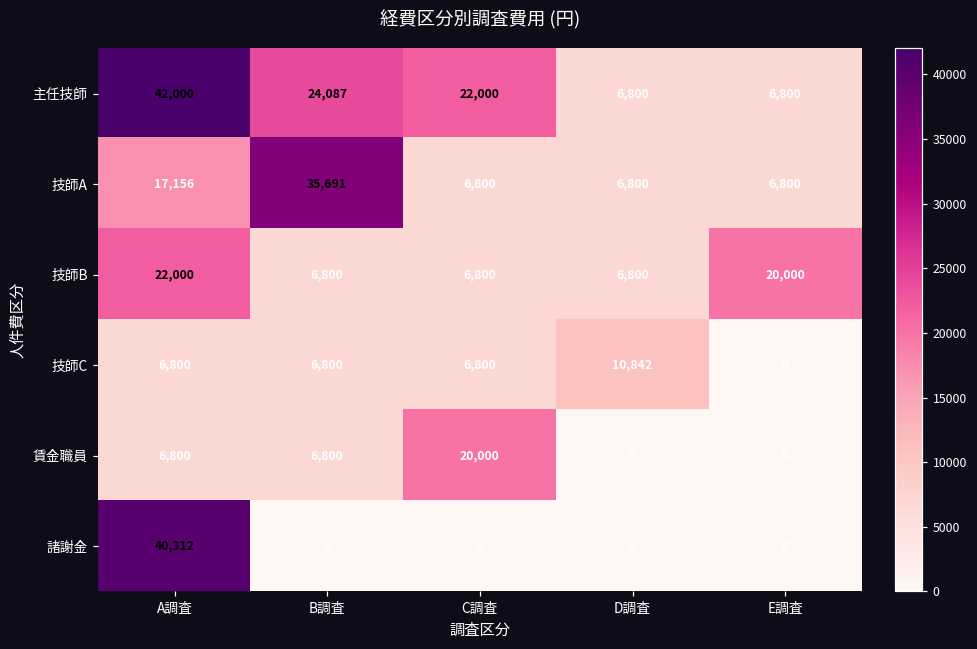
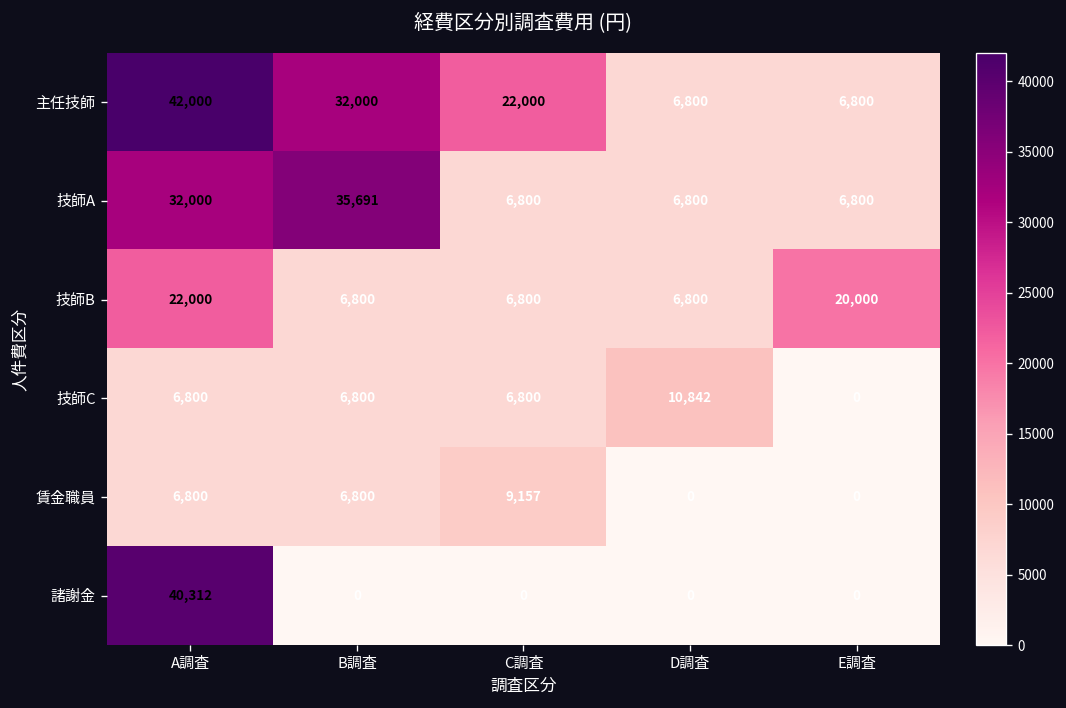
主任技師, B調査: 24,087 -> 32,000
技師A, A調査: 17,156 -> 32,000
賃金職員, C調査: 20,000 -> 9,157
